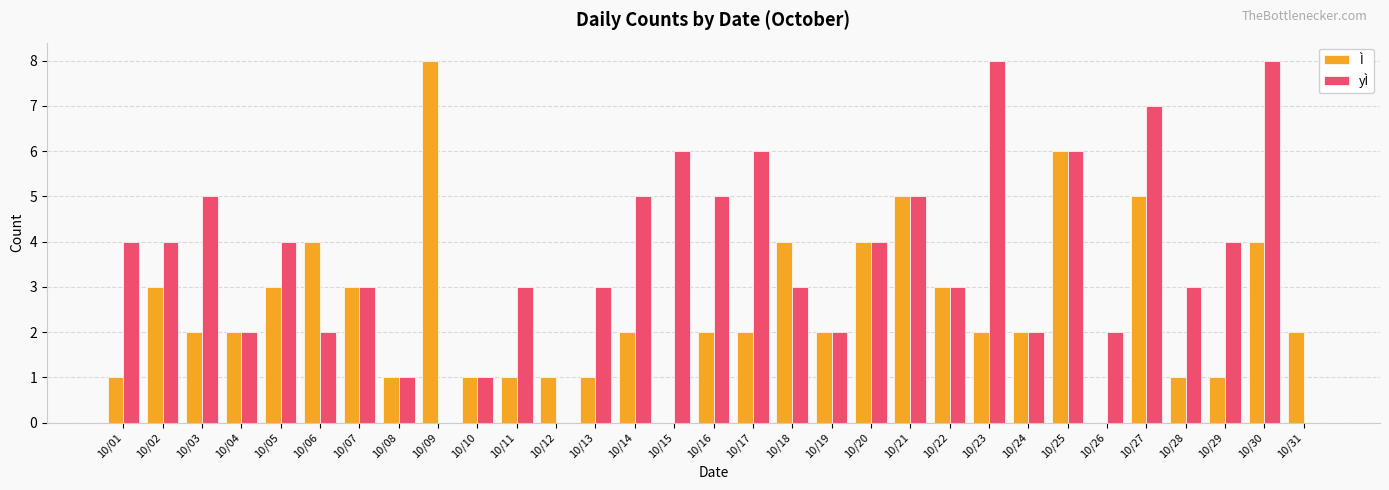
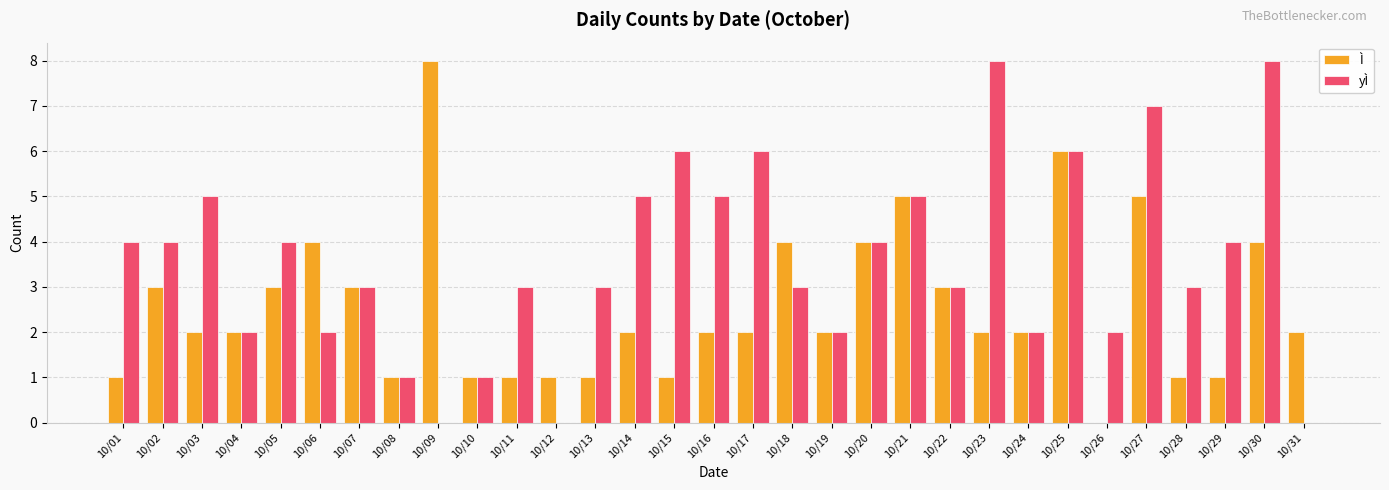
Ì, 10/15: 0 -> 1
